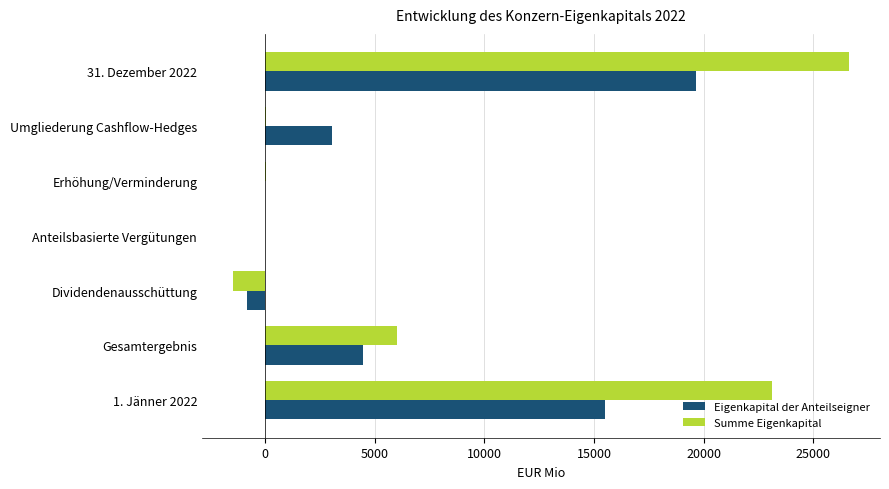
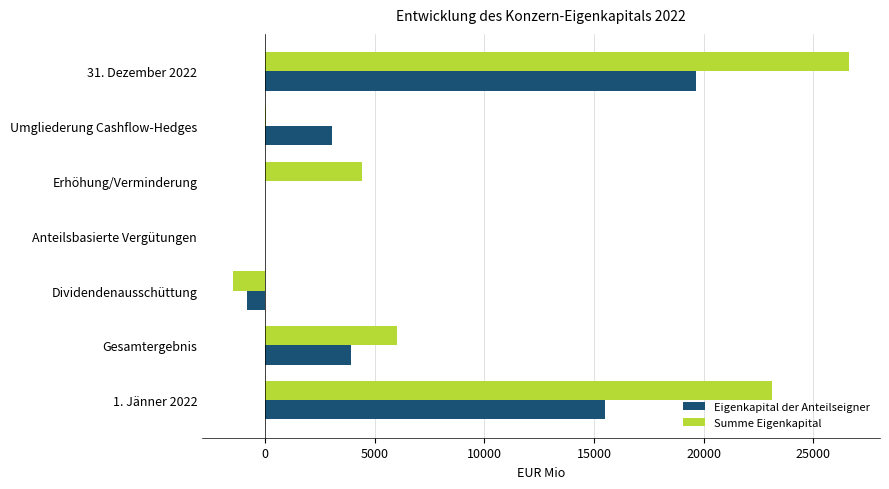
Summe Eigenkapital, Erhöhung/Verminderung: 0 -> 4400
Eigenkapital der Anteilseigner, Gesamtergebnis: 4500 -> 3900
